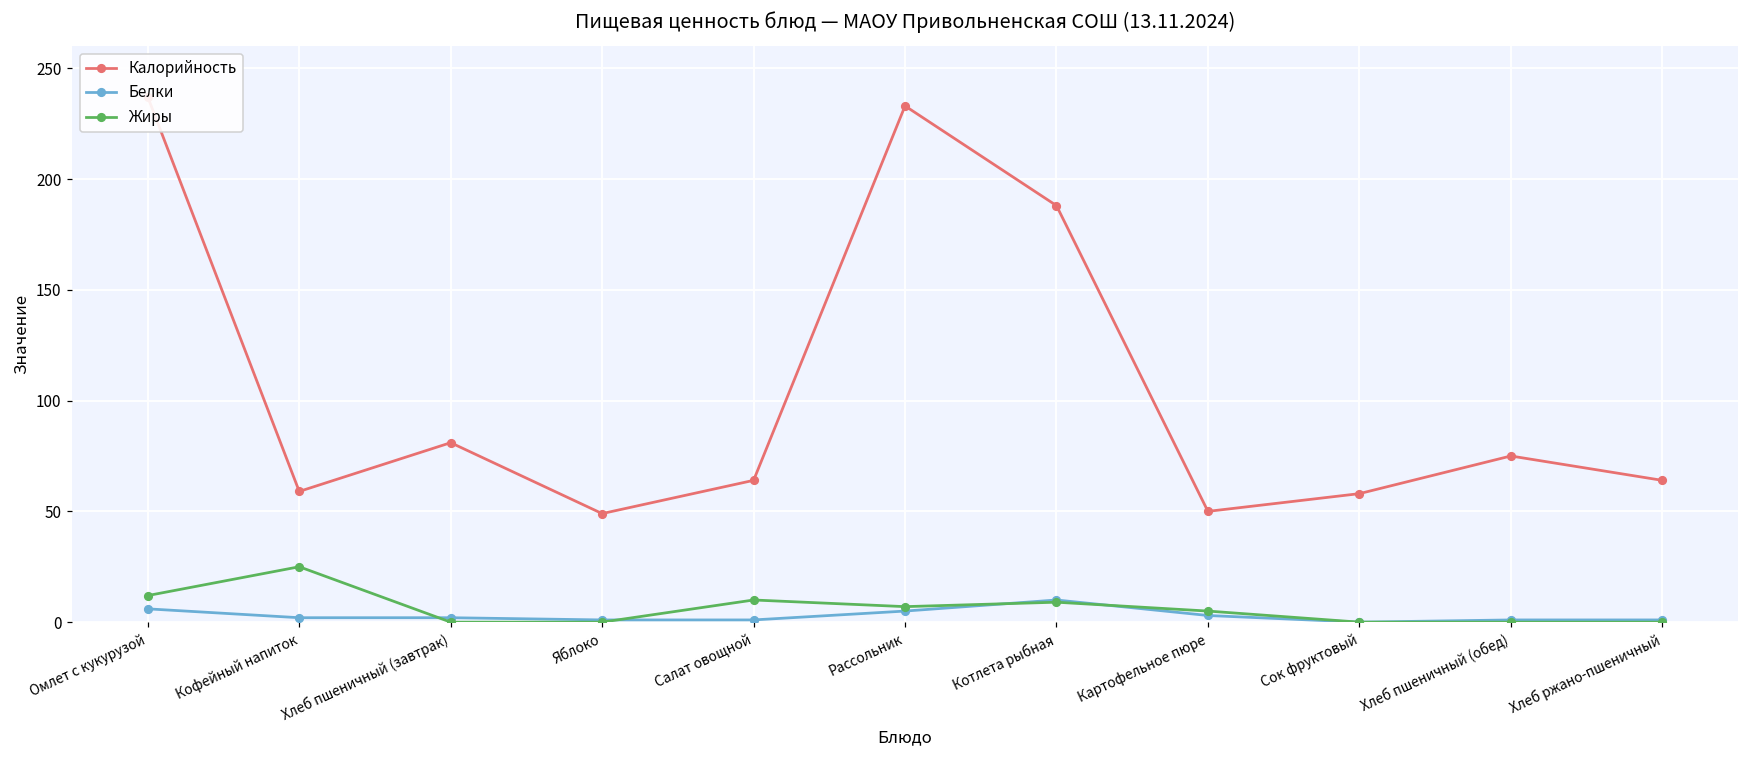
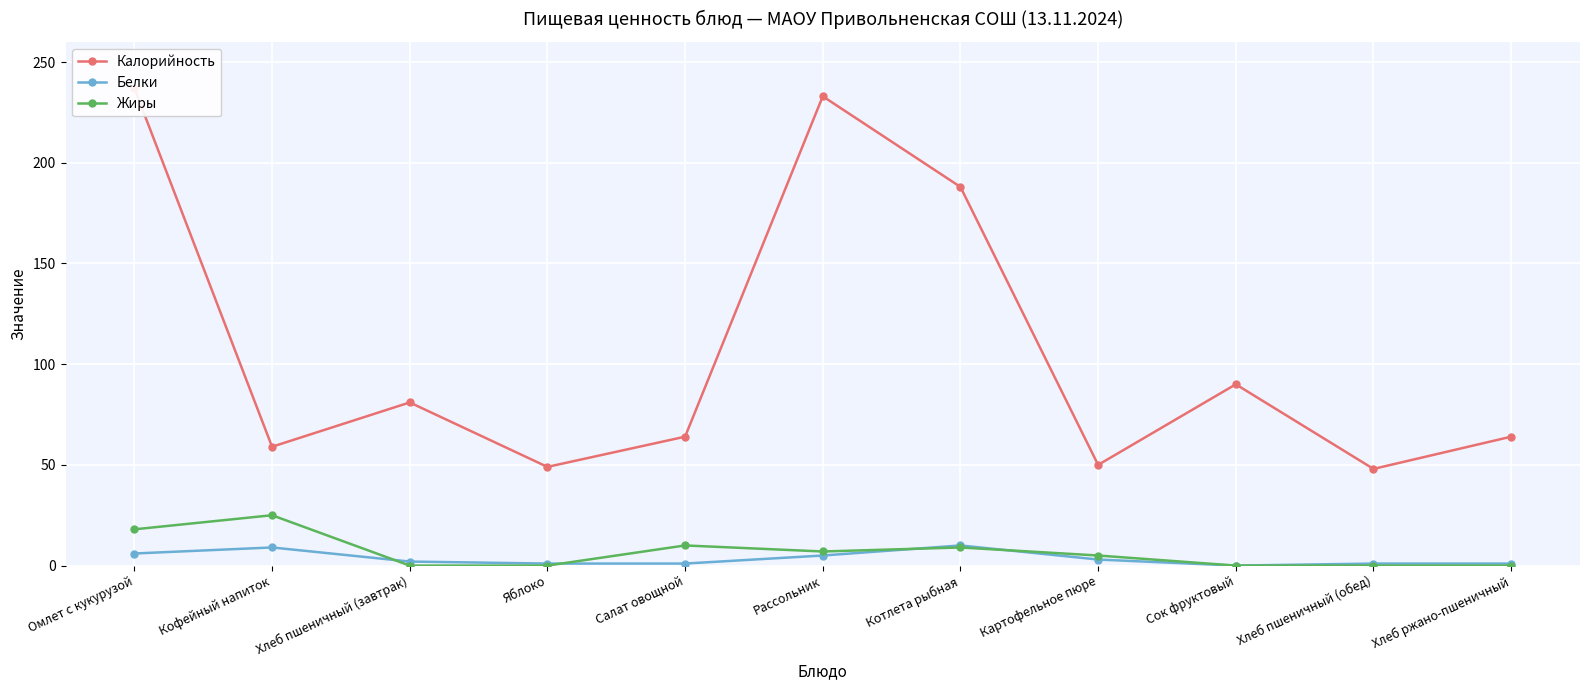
Жиры, Омлет с кукурузой: 12 -> 18
Белки, Кофейный напиток: 2 -> 9
Калорийность, Сок фруктовый: 58 -> 90
Калорийность, Хлеб пшеничный (обед): 75 -> 48
